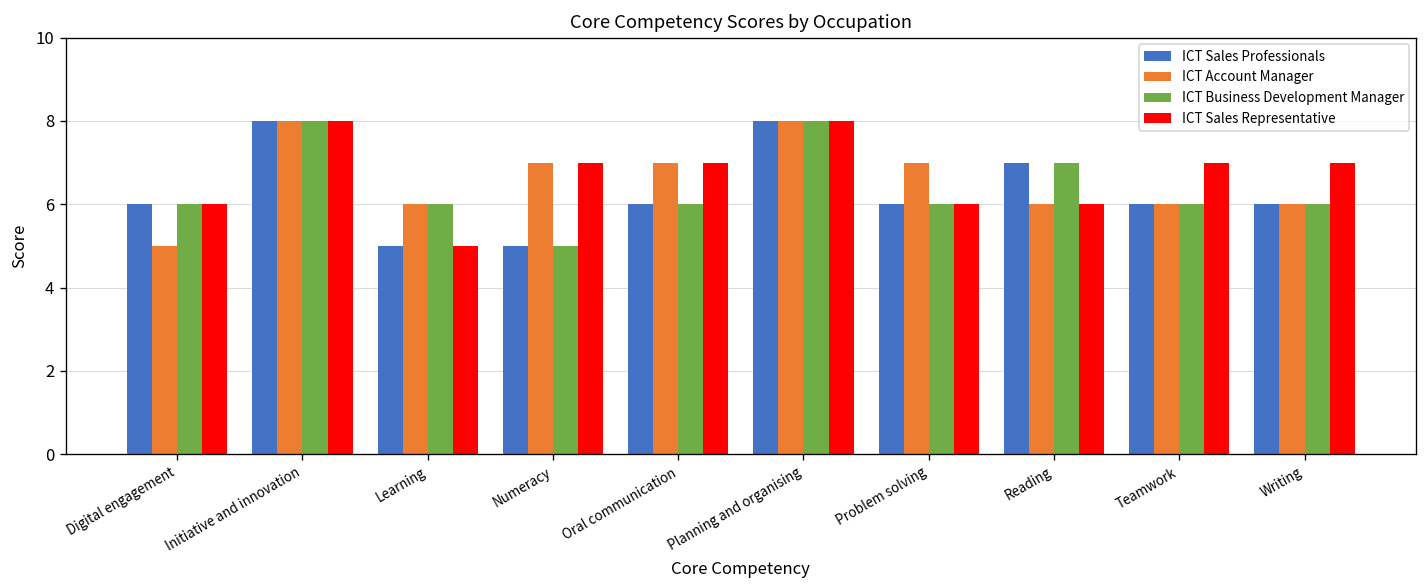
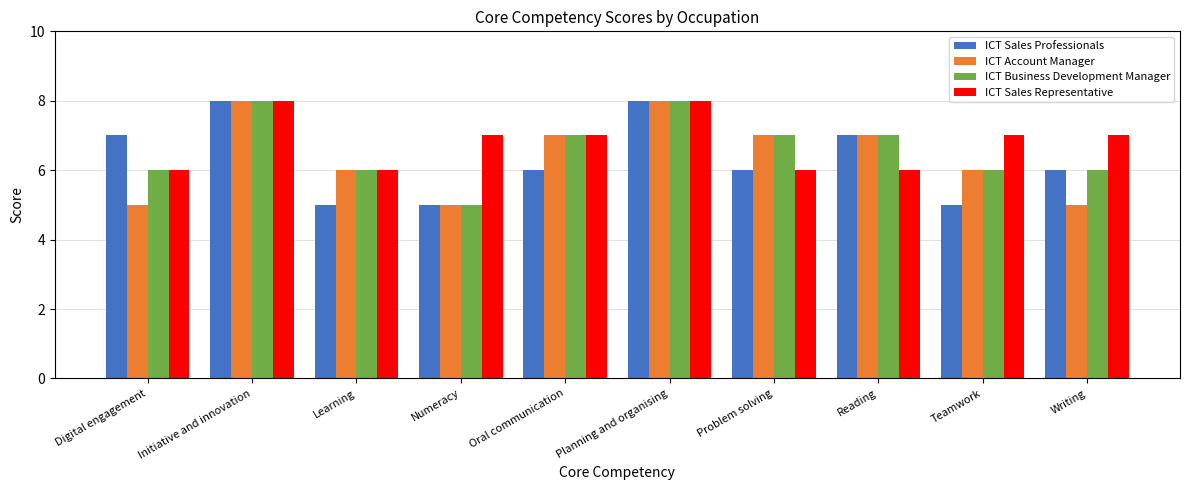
ICT Sales Professionals, Digital engagement: 6 -> 7
ICT Sales Representative, Learning: 5 -> 6
ICT Account Manager, Numeracy: 7 -> 5
ICT Business Development Manager, Oral communication: 6 -> 7
ICT Business Development Manager, Problem solving: 6 -> 7
ICT Account Manager, Reading: 6 -> 7
ICT Sales Professionals, Teamwork: 6 -> 5
ICT Account Manager, Writing: 6 -> 5
